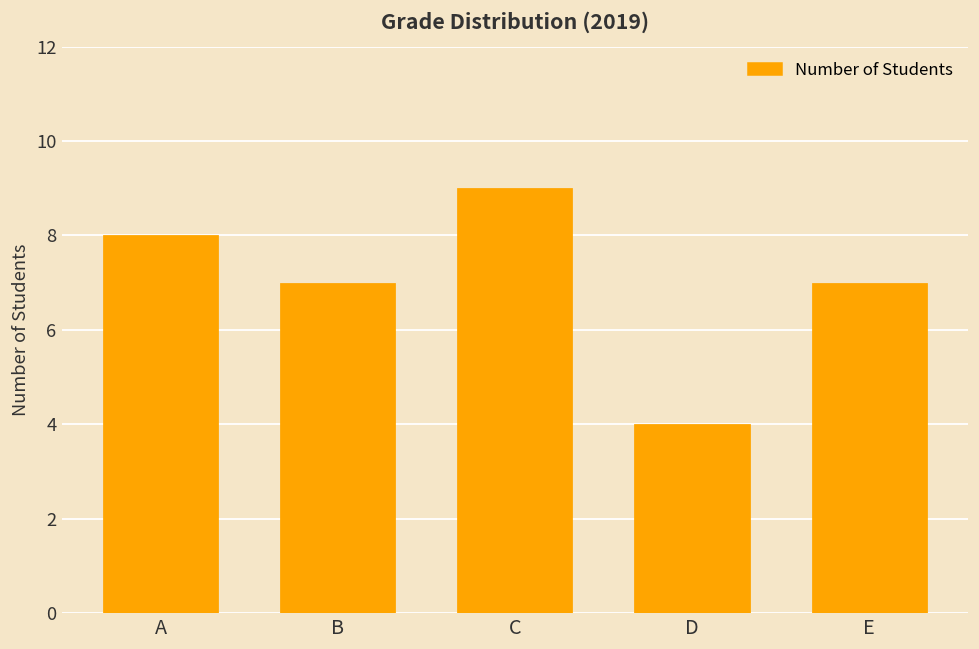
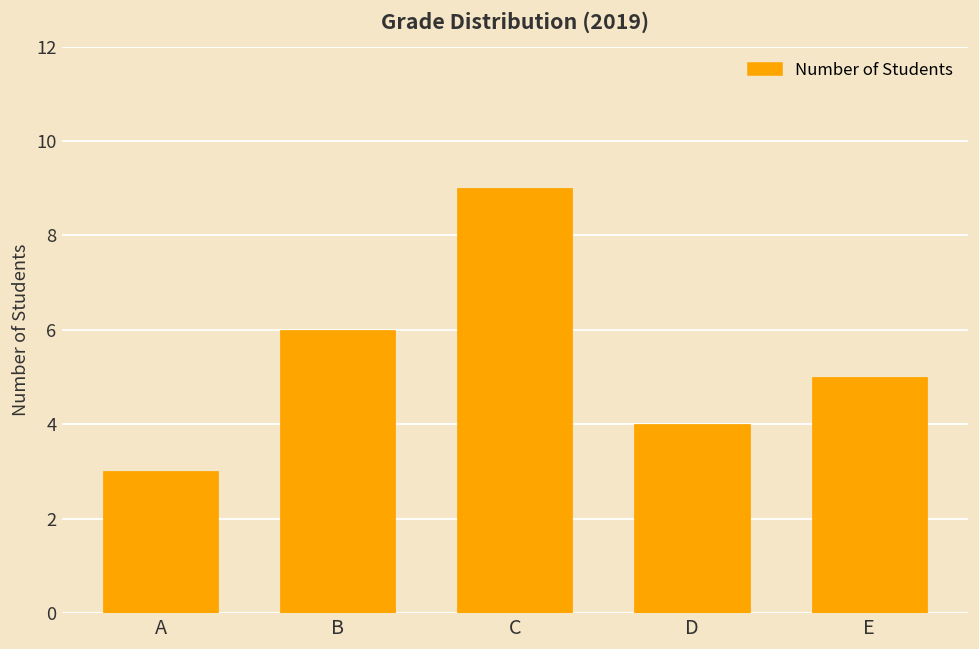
A: 8 -> 3
B: 7 -> 6
E: 7 -> 5
